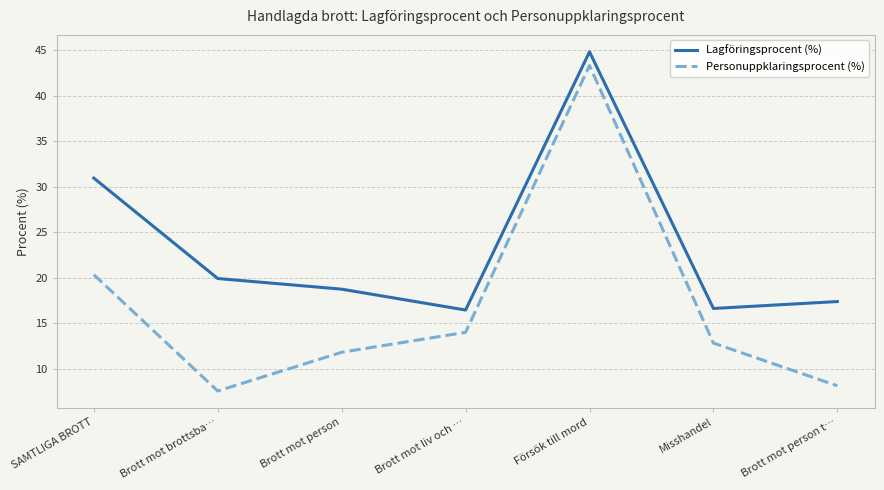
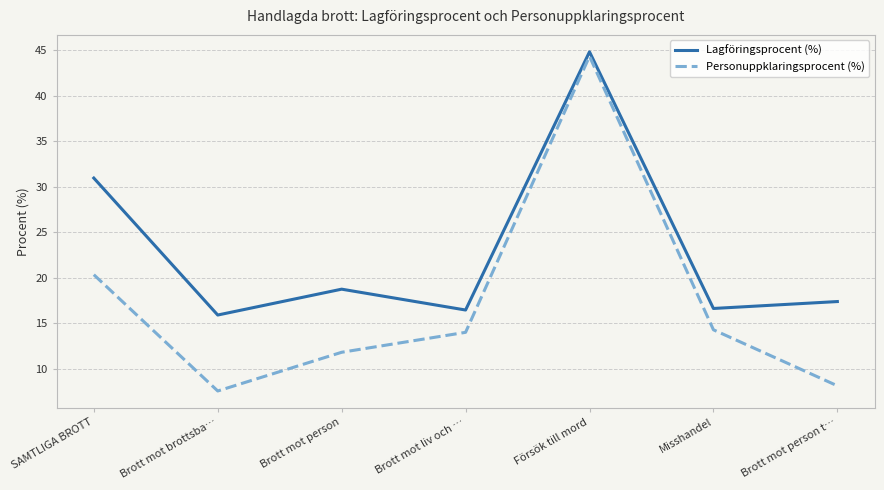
Lagföringsprocent (%), Brott mot brottsba…: 20 -> 16
Personuppklaringsprocent (%), Försök till mord: 43 -> 44
Personuppklaringsprocent (%), Misshandel: 13 -> 14
